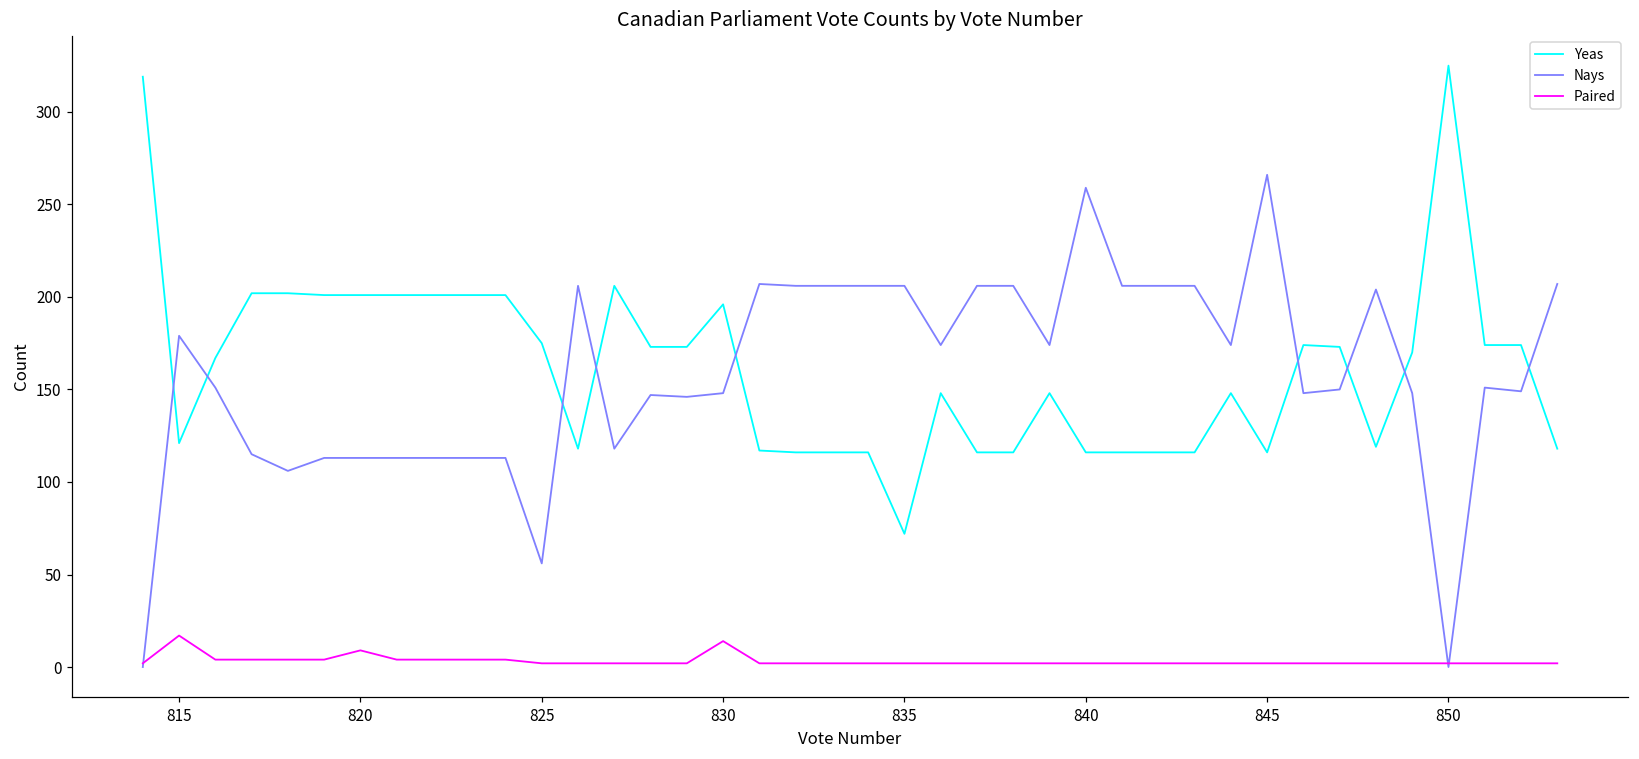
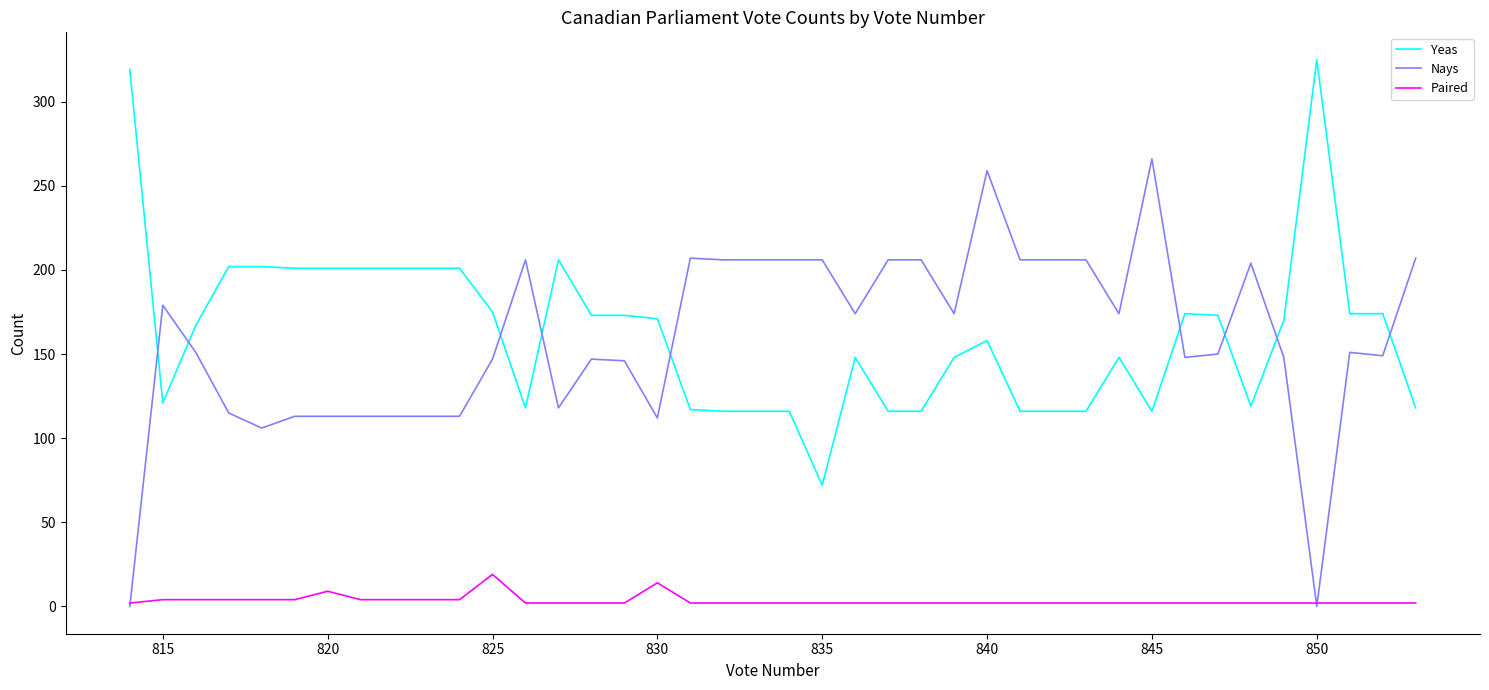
Paired, 815: 17 -> 4
Nays, 825: 56 -> 147
Paired, 825: 2 -> 19
Yeas, 830: 196 -> 171
Nays, 830: 148 -> 112
Yeas, 840: 116 -> 158
